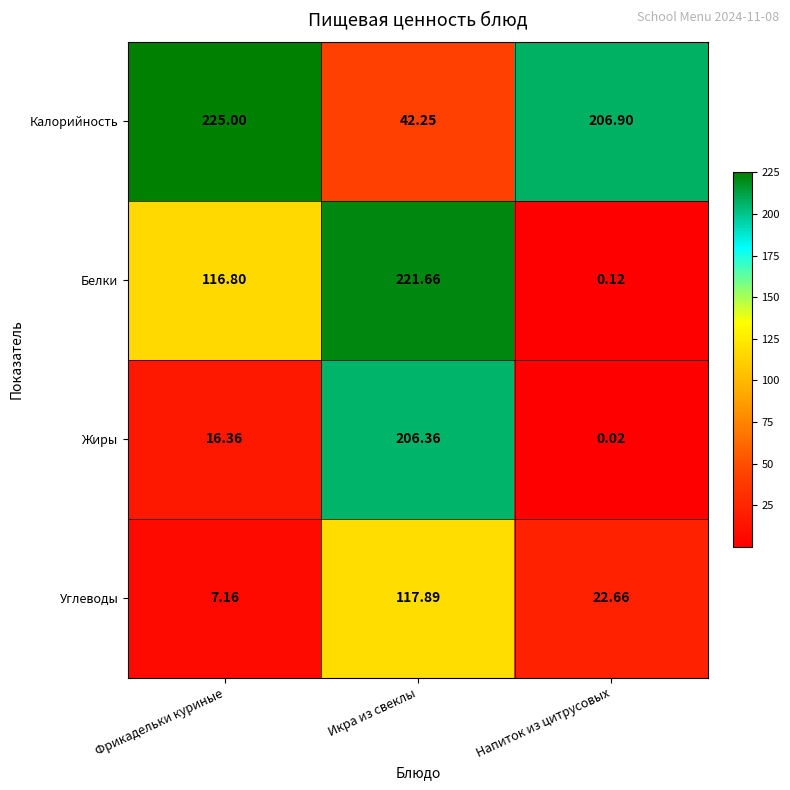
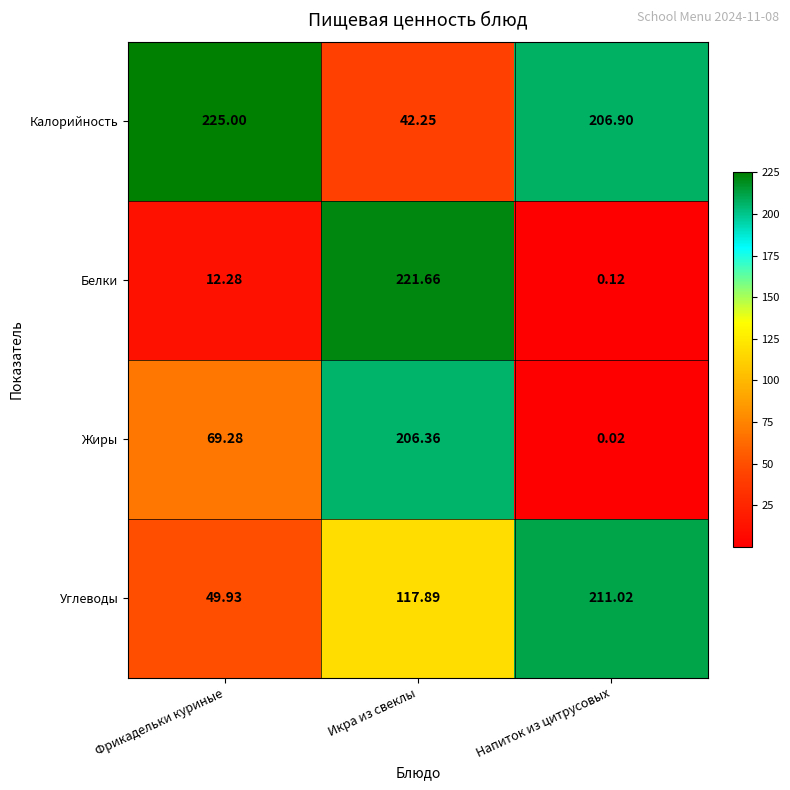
Белки, Фрикадельки куриные: 116.80 -> 12.28
Жиры, Фрикадельки куриные: 16.36 -> 69.28
Углеводы, Фрикадельки куриные: 7.16 -> 49.93
Углеводы, Напиток из цитрусовых: 22.66 -> 211.02
